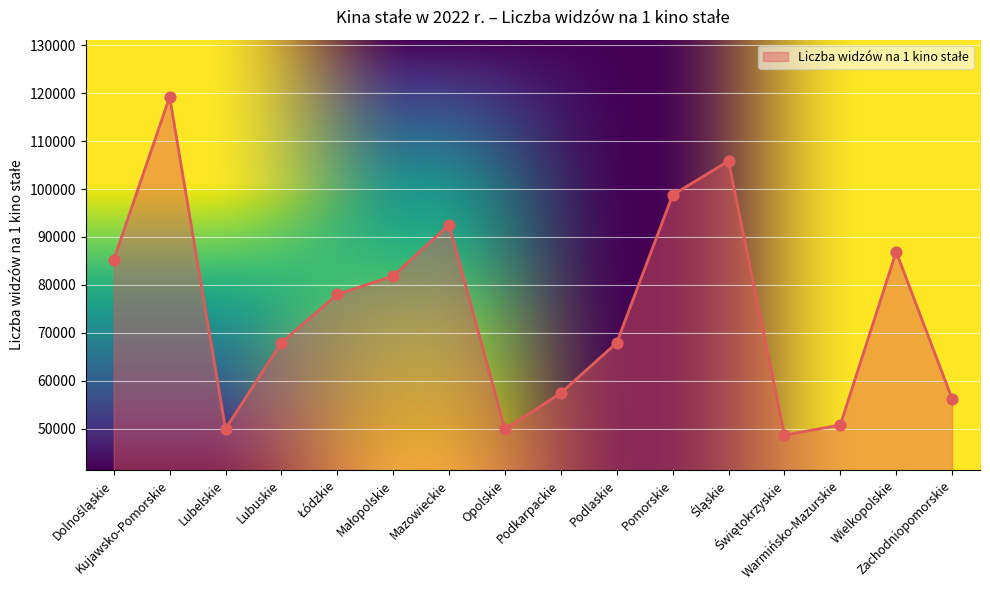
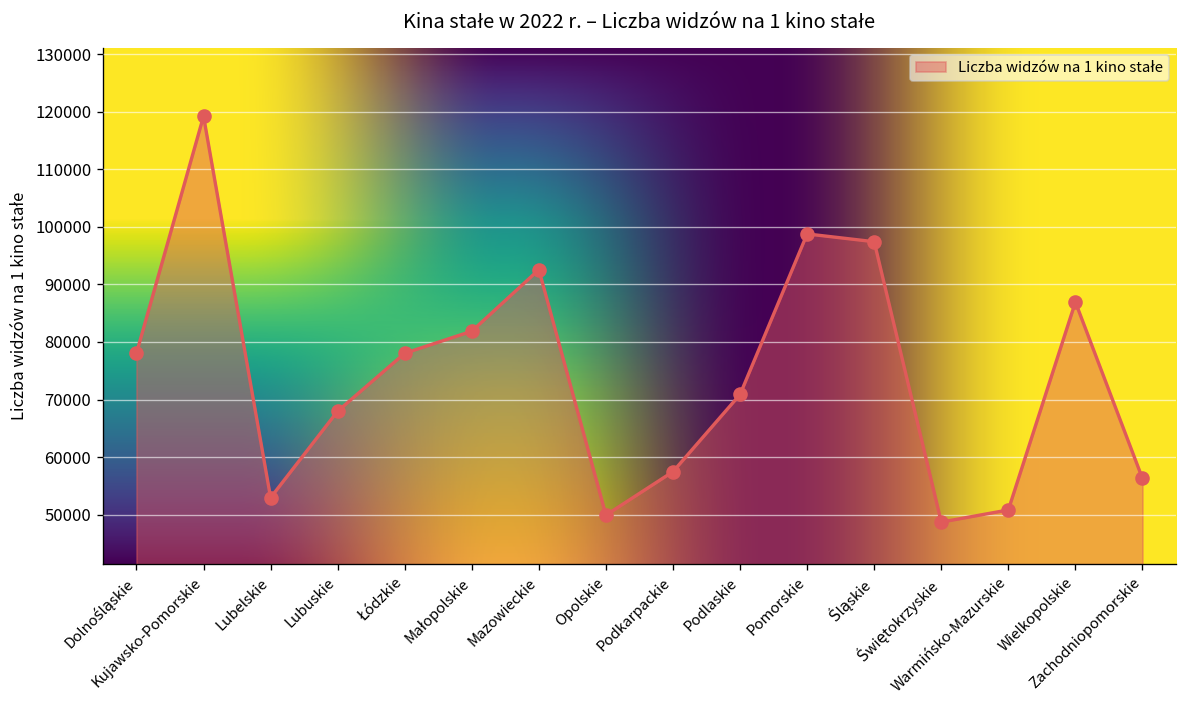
Dolnośląskie: 85000 -> 78000
Lubelskie: 50000 -> 53000
Podlaskie: 68000 -> 71000
Śląskie: 106000 -> 97000
